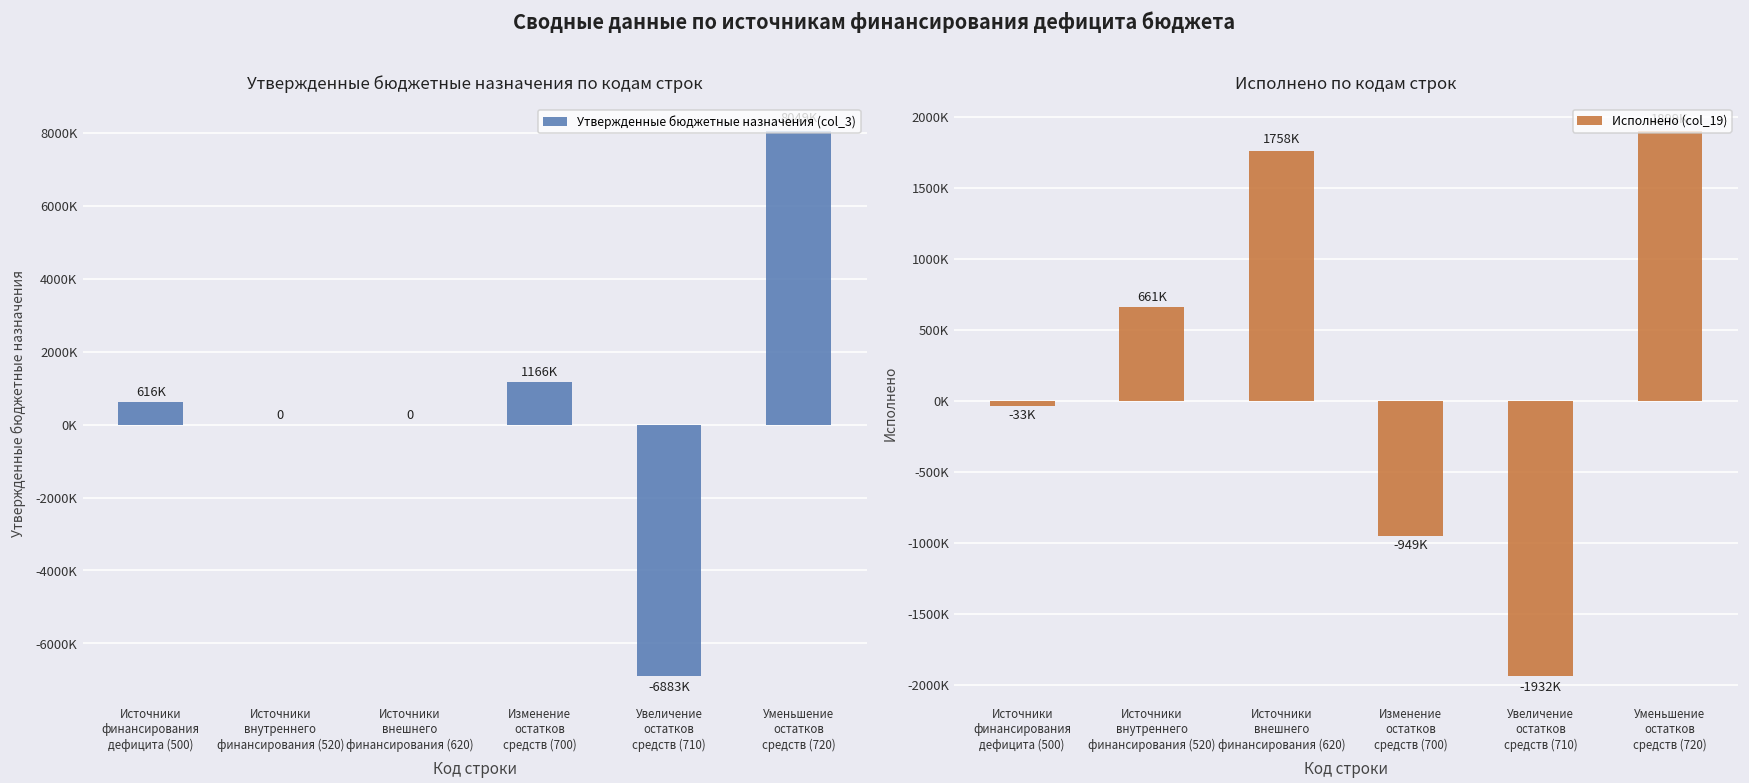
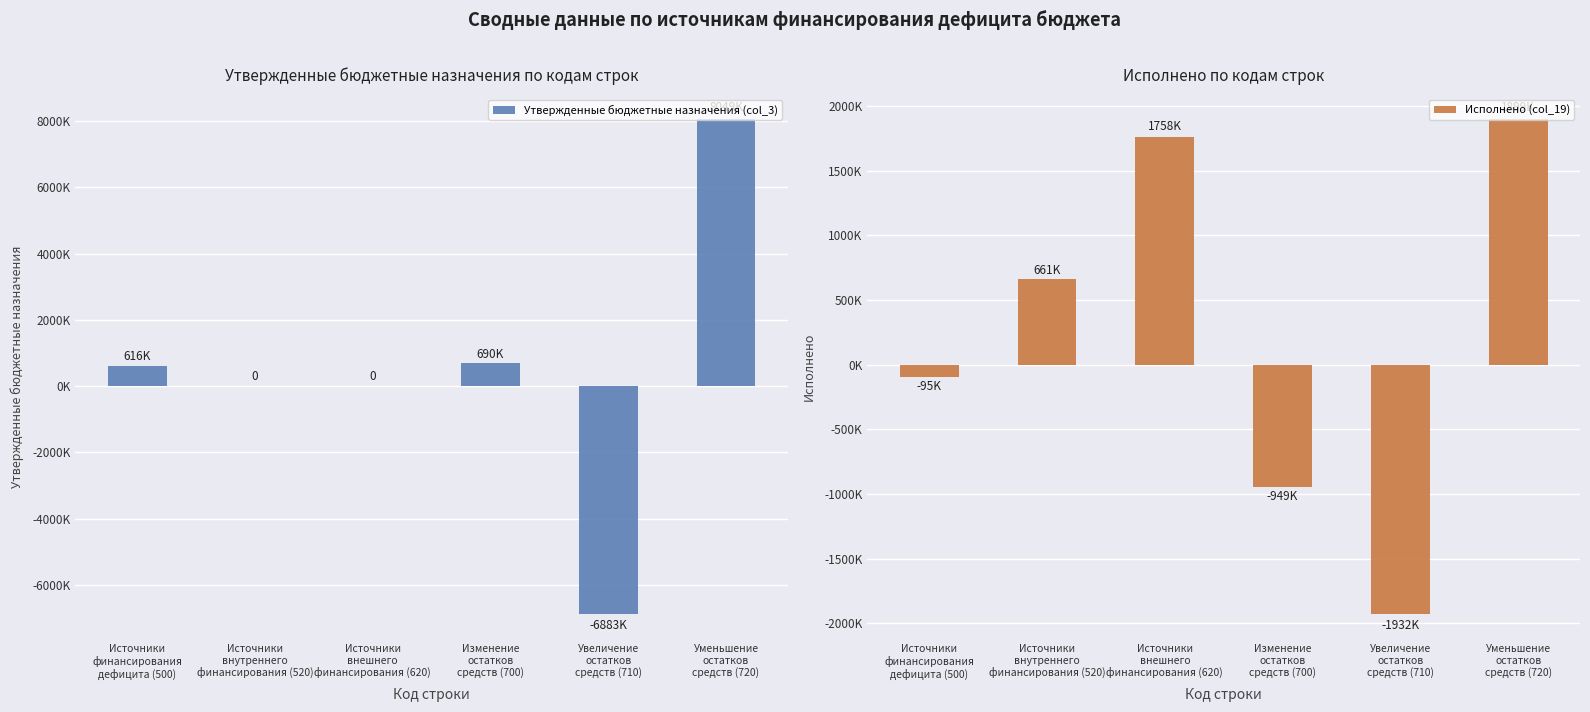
Утвержденные бюджетные назначения по кодам строк, Изменение остатков средств (700): 1166K -> 690K
Исполнено по кодам строк, Источники финансирования дефицита (500): -33K -> -95K
